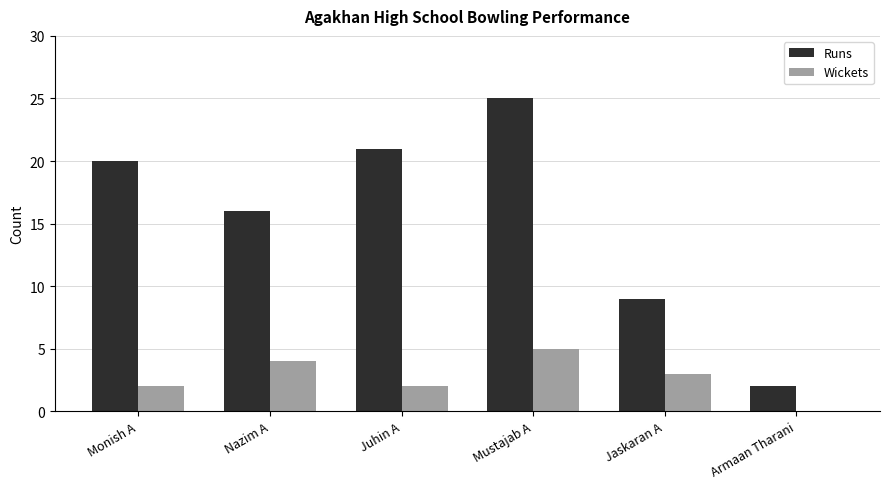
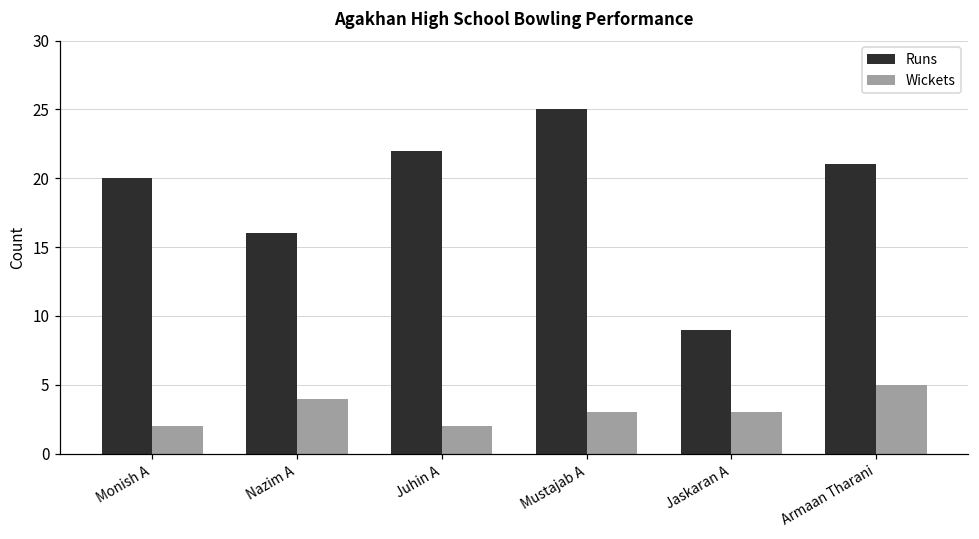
Runs, Juhin A: 21 -> 22
Wickets, Mustajab A: 5 -> 3
Runs, Armaan Tharani: 2 -> 21
Wickets, Armaan Tharani: 0 -> 5
